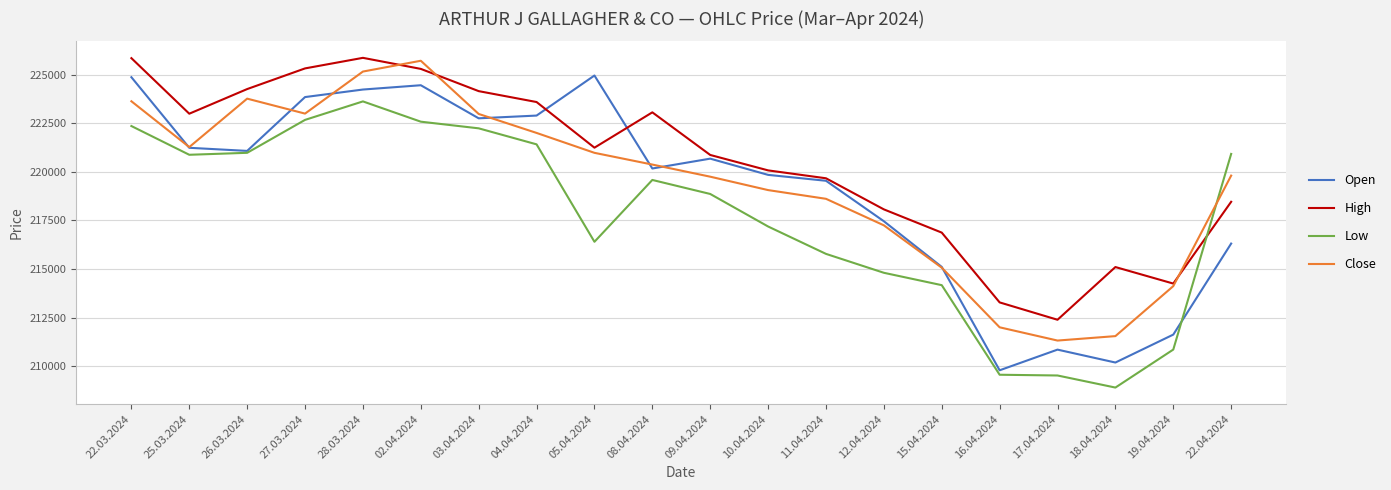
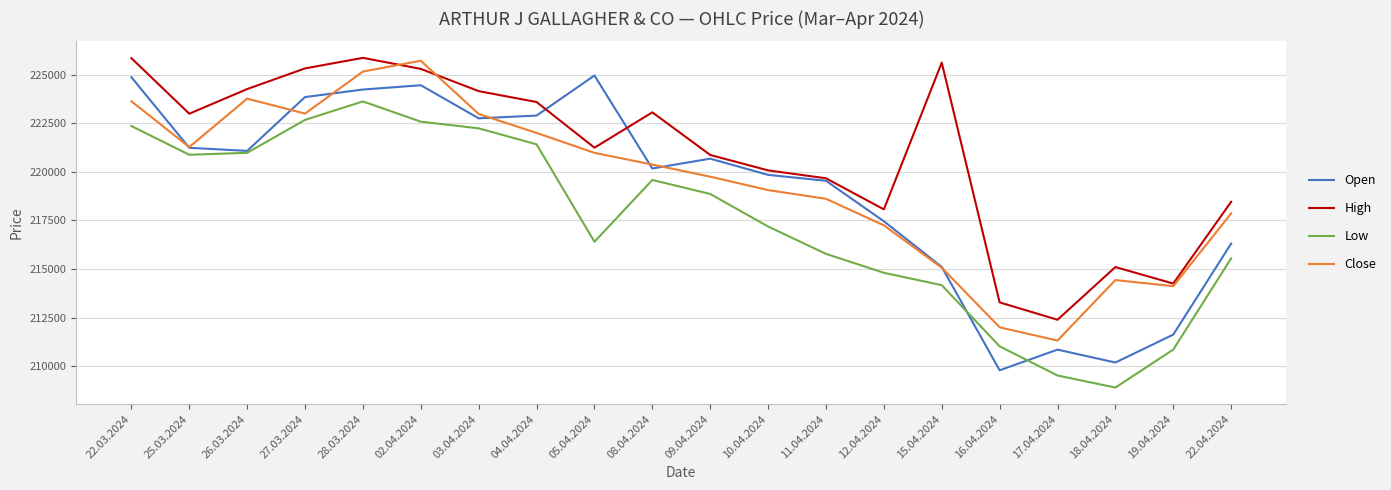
High, 15.04.2024: 216900 -> 225600
Low, 16.04.2024: 209600 -> 211000
Close, 18.04.2024: 211600 -> 214400
Low, 22.04.2024: 220900 -> 215600
Close, 22.04.2024: 219800 -> 217900
